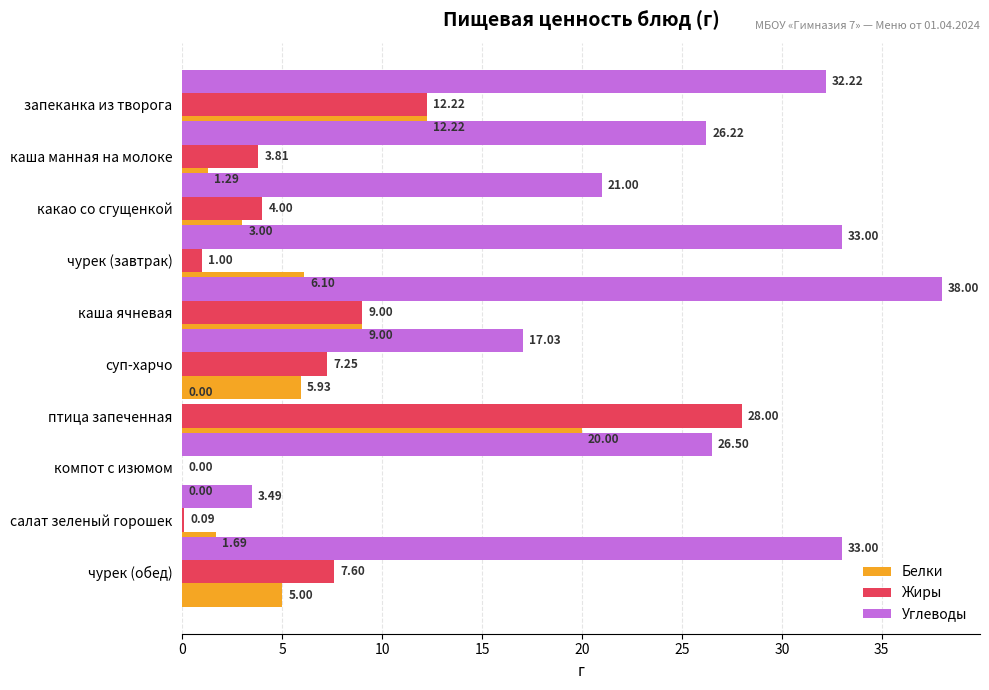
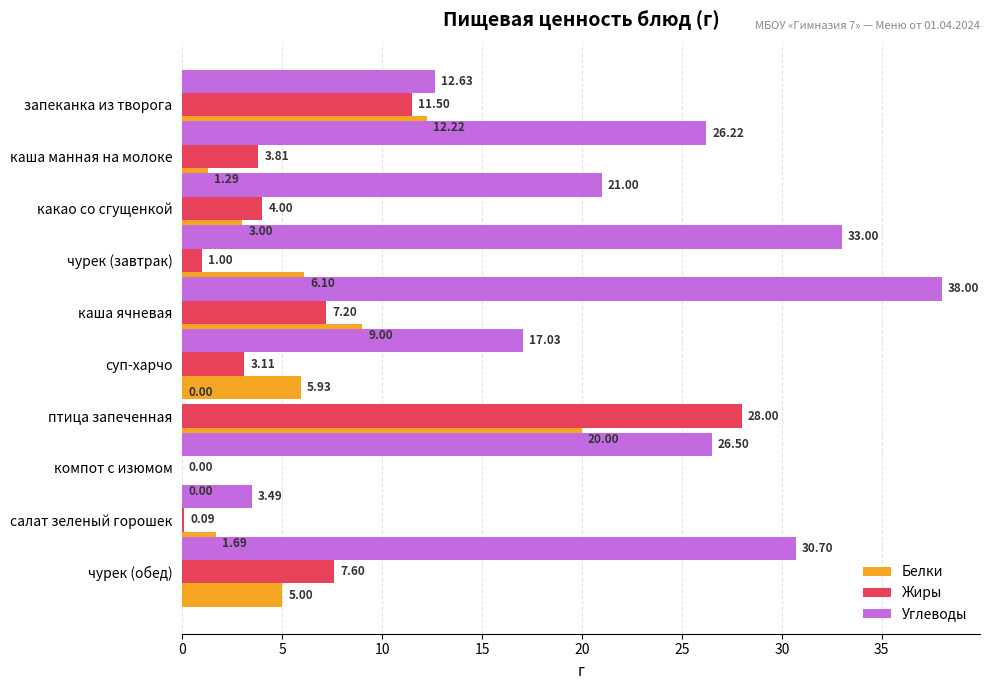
Углеводы, запеканка из творога: 32.22 -> 12.63
Жиры, запеканка из творога: 12.22 -> 11.50
Жиры, каша ячневая: 9.00 -> 7.20
Жиры, суп-харчо: 7.25 -> 3.11
Углеводы, чурек (обед): 33.00 -> 30.70
